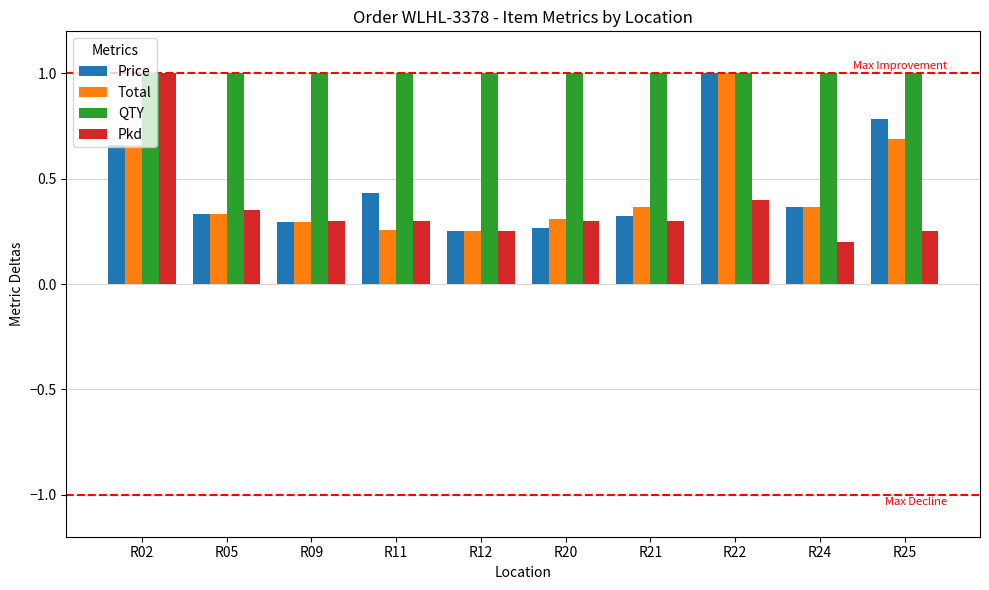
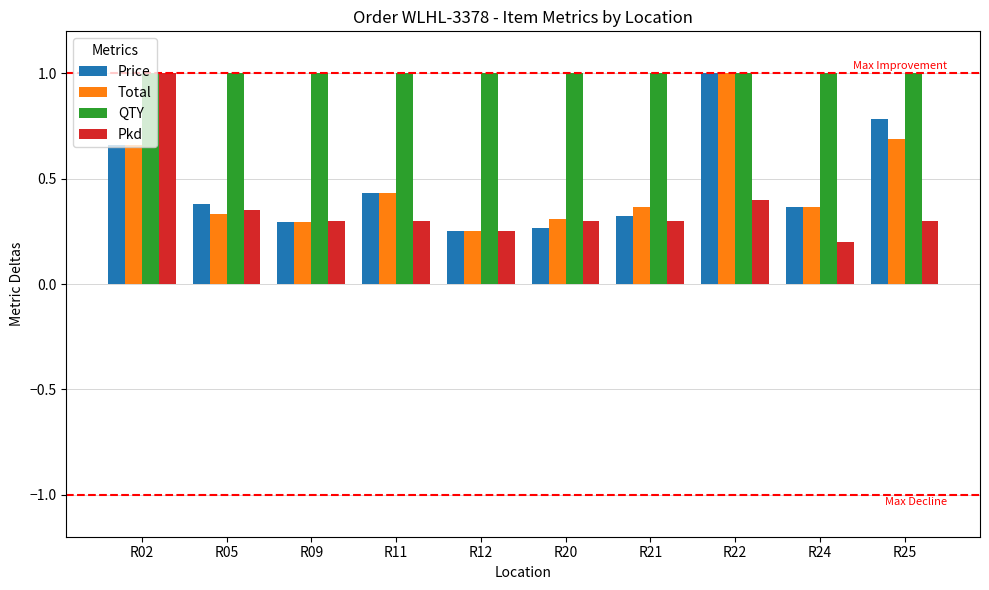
Price, R05: 0.33 -> 0.38
Total, R11: 0.26 -> 0.43
Pkd, R25: 0.25 -> 0.30
